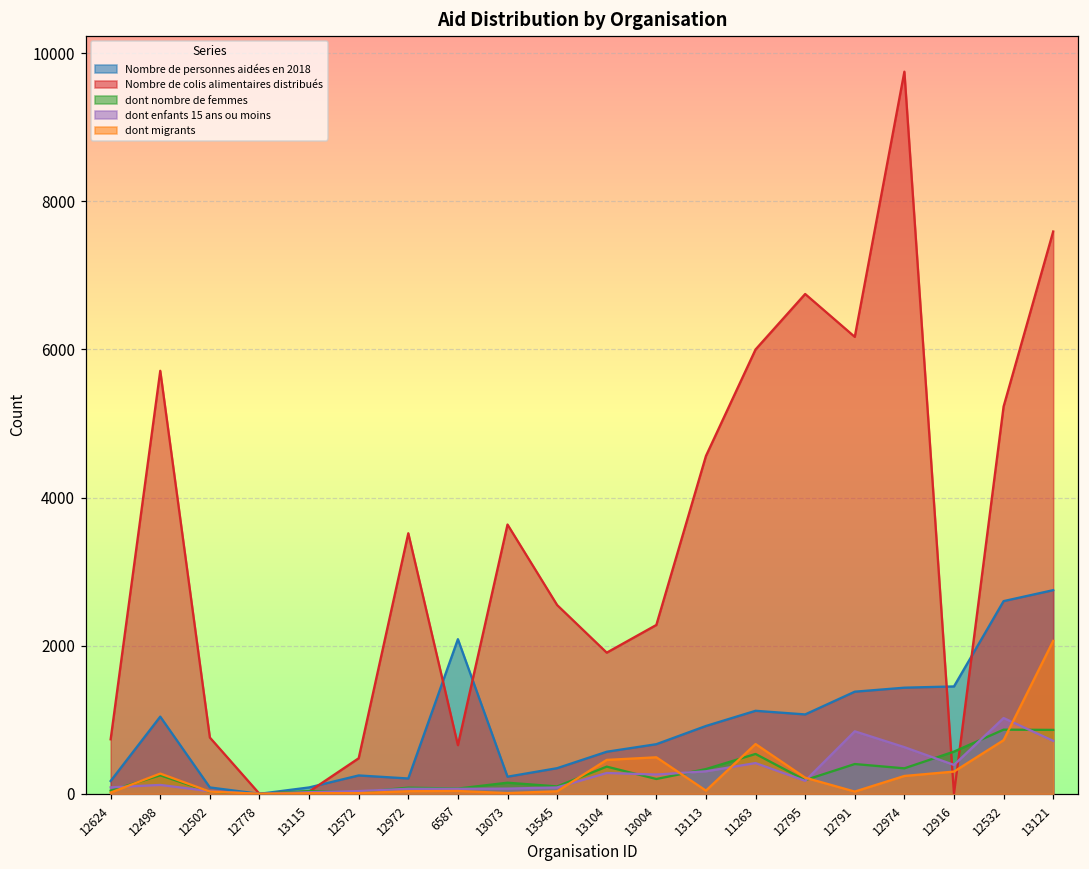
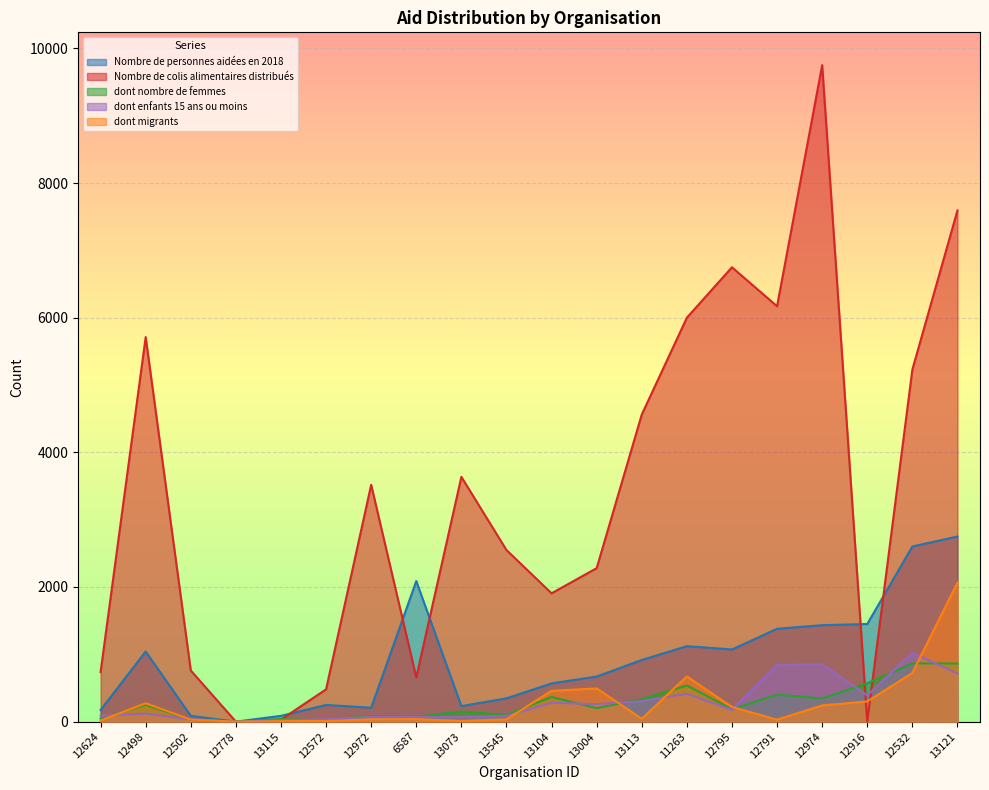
dont enfants 15 ans ou moins, 12974: 600 -> 900
